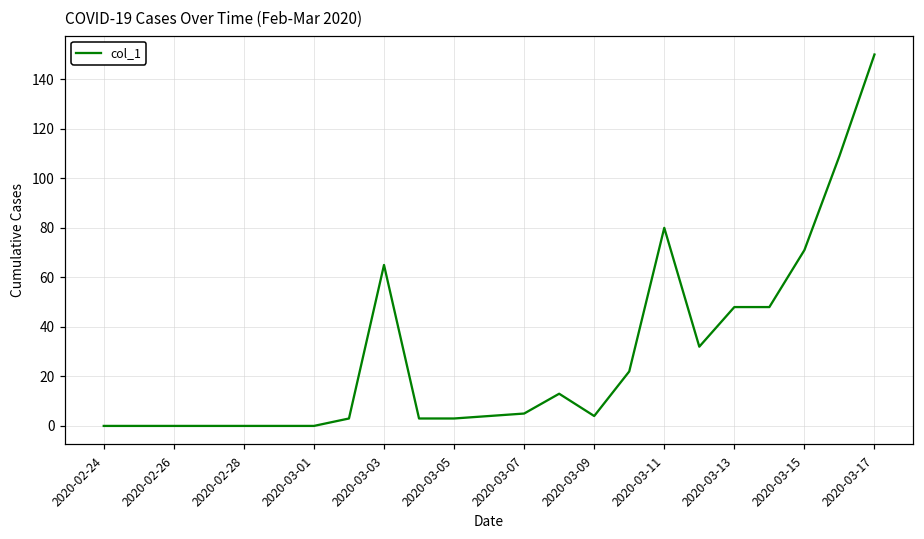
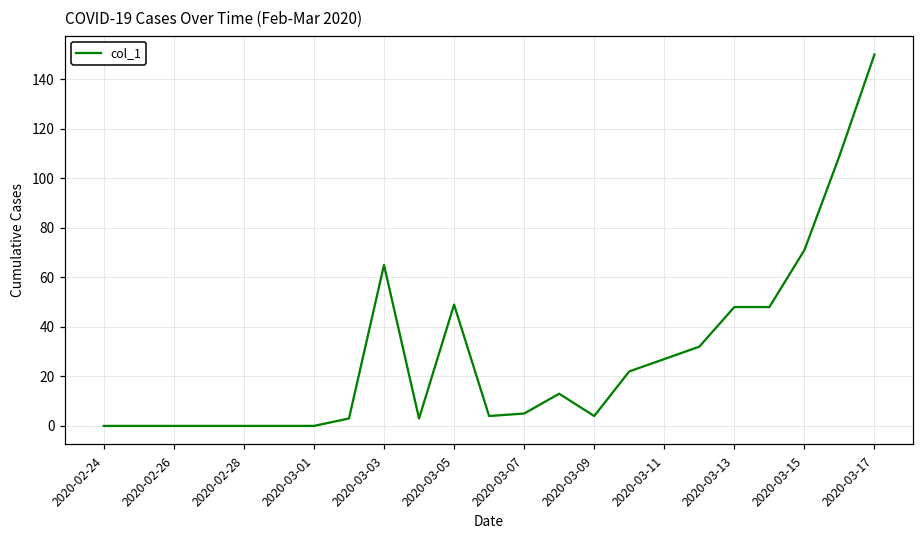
2020-03-05: 3 -> 49
2020-03-11: 80 -> 27
